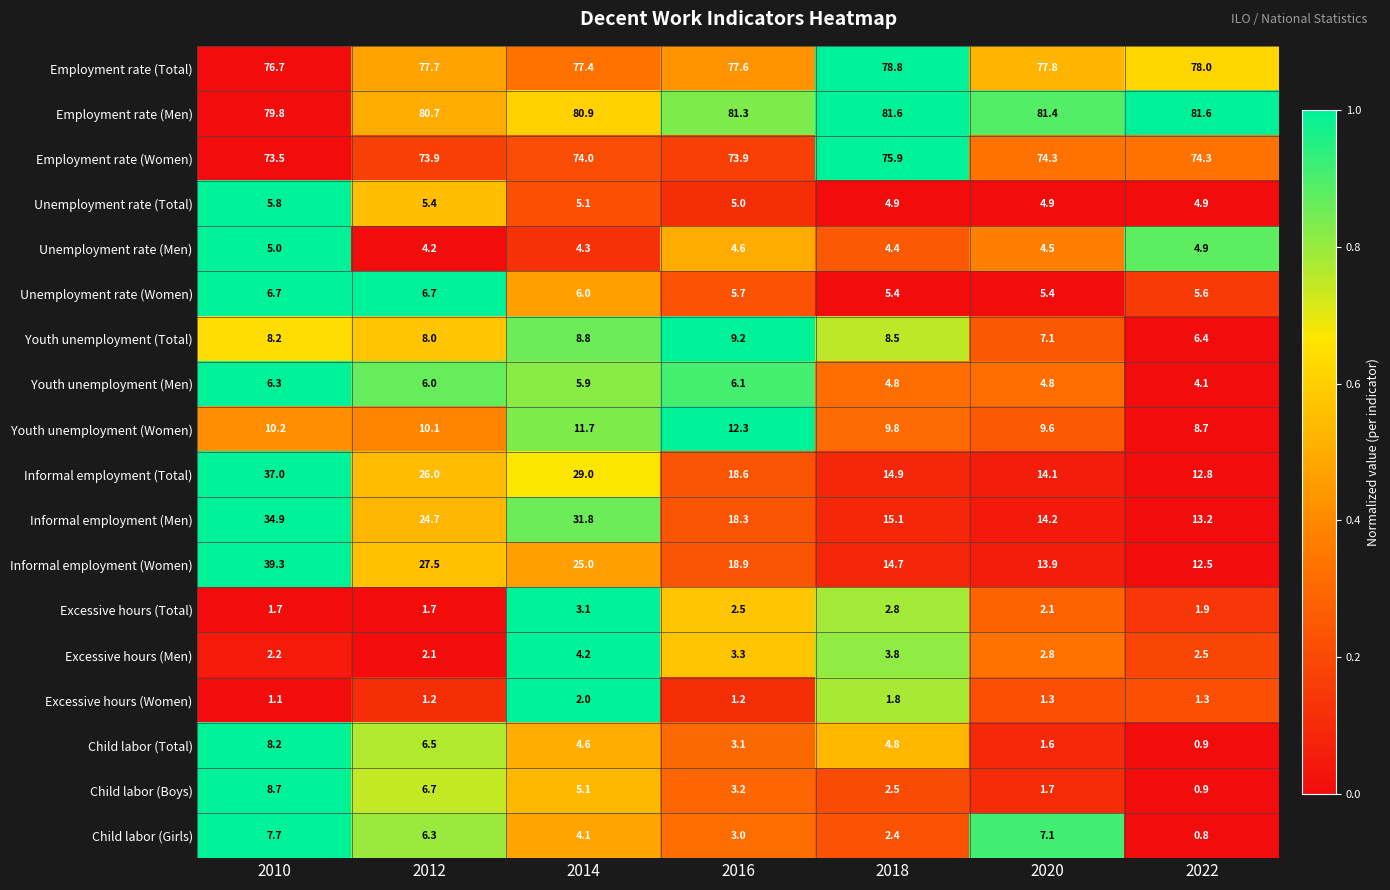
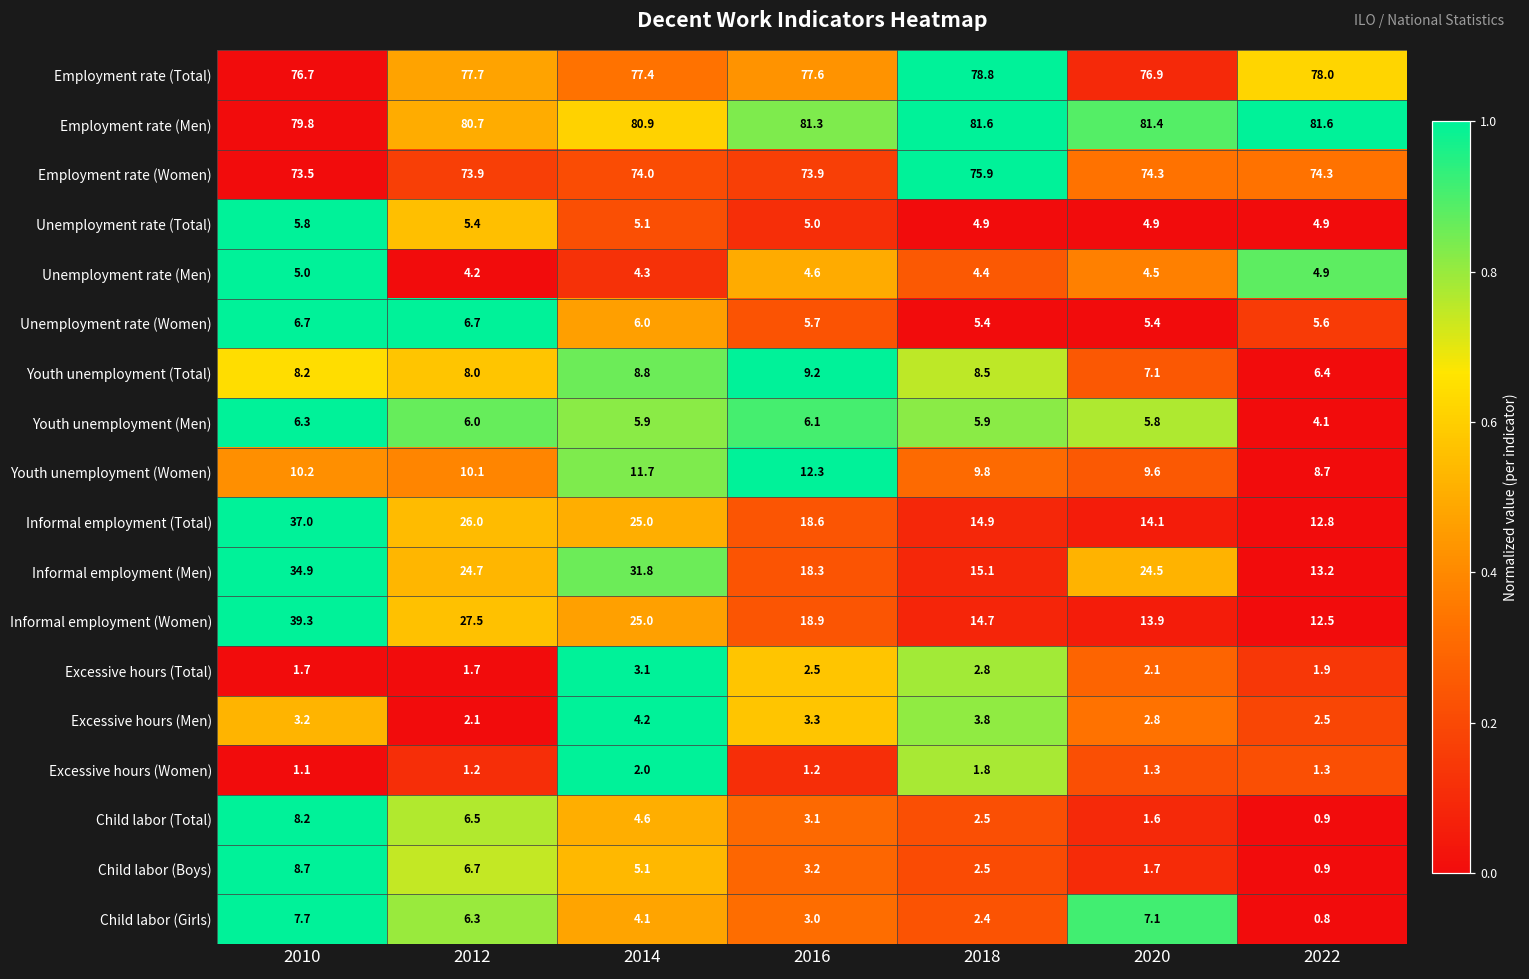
Employment rate (Total), 2020: 77.8 -> 76.9
Youth unemployment (Men), 2018: 4.8 -> 5.9
Youth unemployment (Men), 2020: 4.8 -> 5.8
Informal employment (Total), 2014: 29.0 -> 25.0
Informal employment (Men), 2020: 14.2 -> 24.5
Excessive hours (Men), 2010: 2.2 -> 3.2
Child labor (Total), 2018: 4.8 -> 2.5
